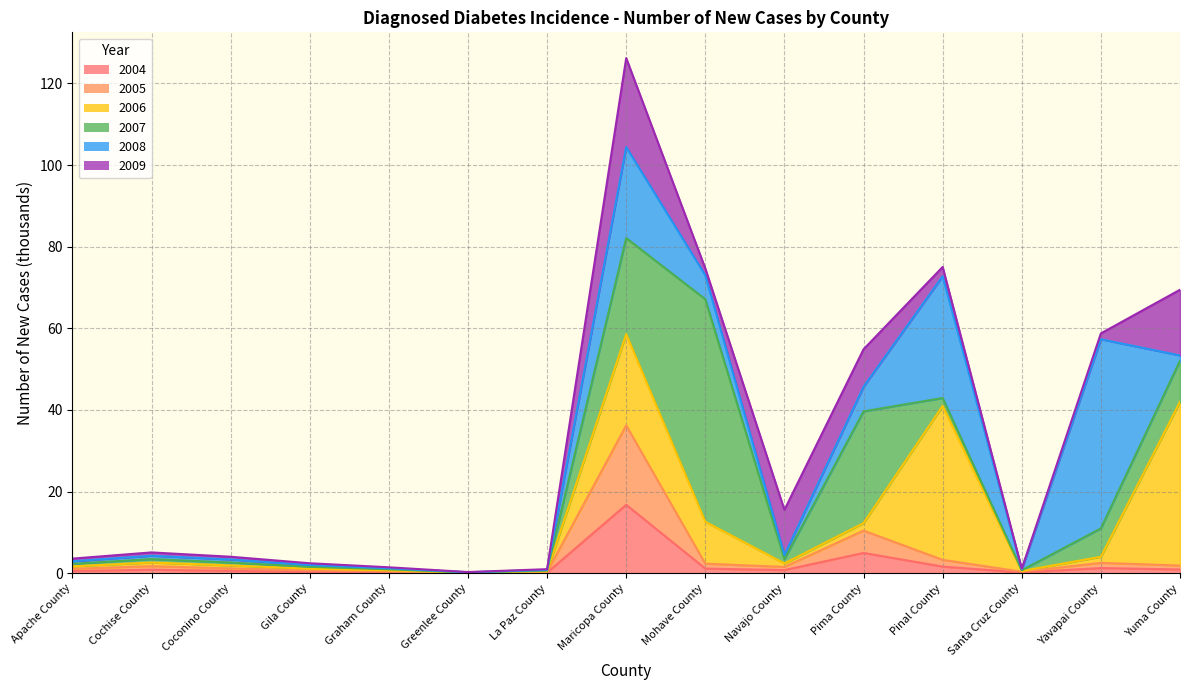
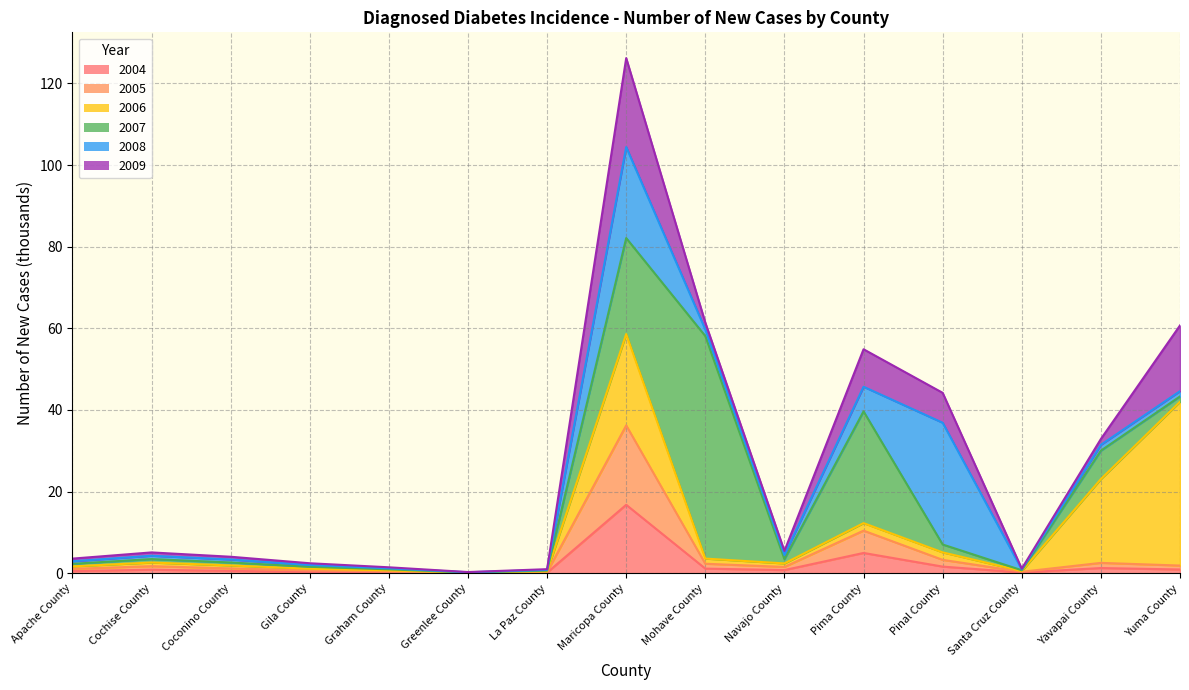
2006, Mohave County: 10 -> 1
2008, Mohave County: 6 -> 2
2009, Navajo County: 11 -> 1
2006, Pinal County: 38 -> 2
2009, Pinal County: 2 -> 7
2006, Yavapai County: 1 -> 21
2008, Yavapai County: 46 -> 1
2007, Yuma County: 10 -> 1
